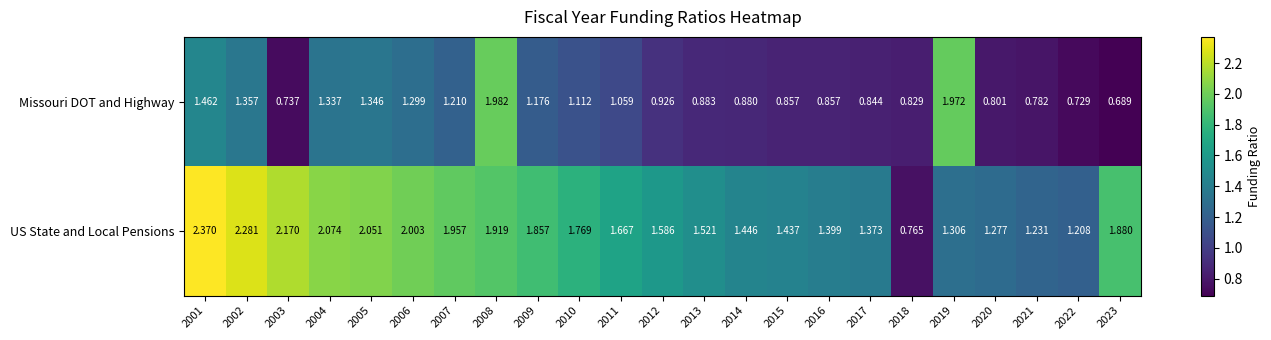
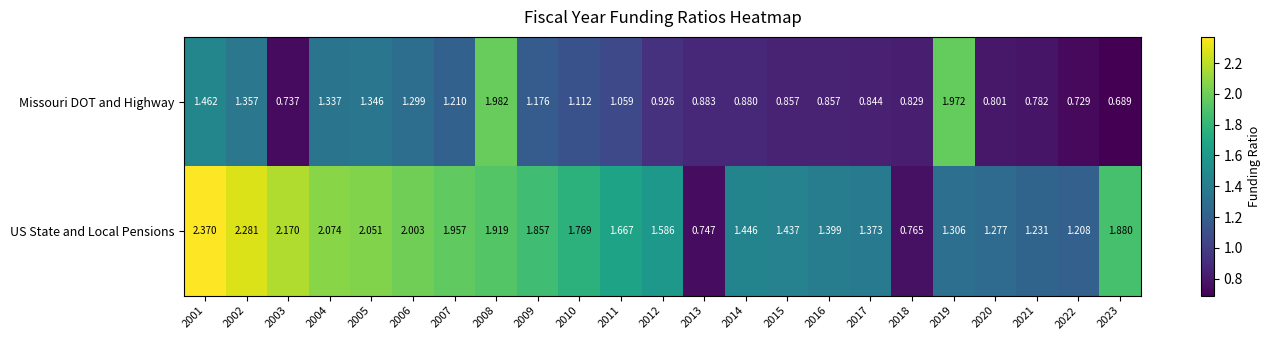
US State and Local Pensions, 2013: 1.521 -> 0.747
